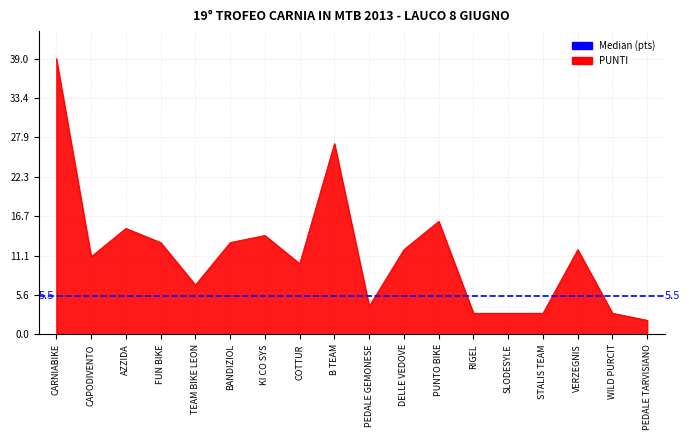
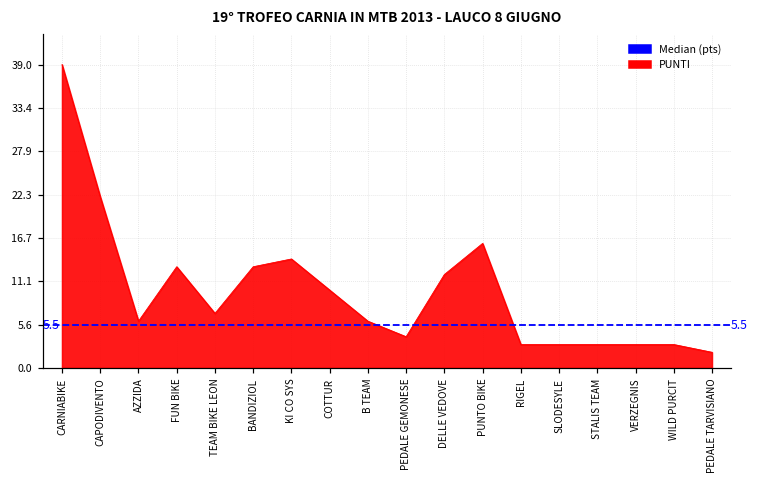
CAPODIVENTO: 11 -> 22
AZZIDA: 15 -> 6
B TEAM: 27 -> 6
VERZEGNIS: 12 -> 3
